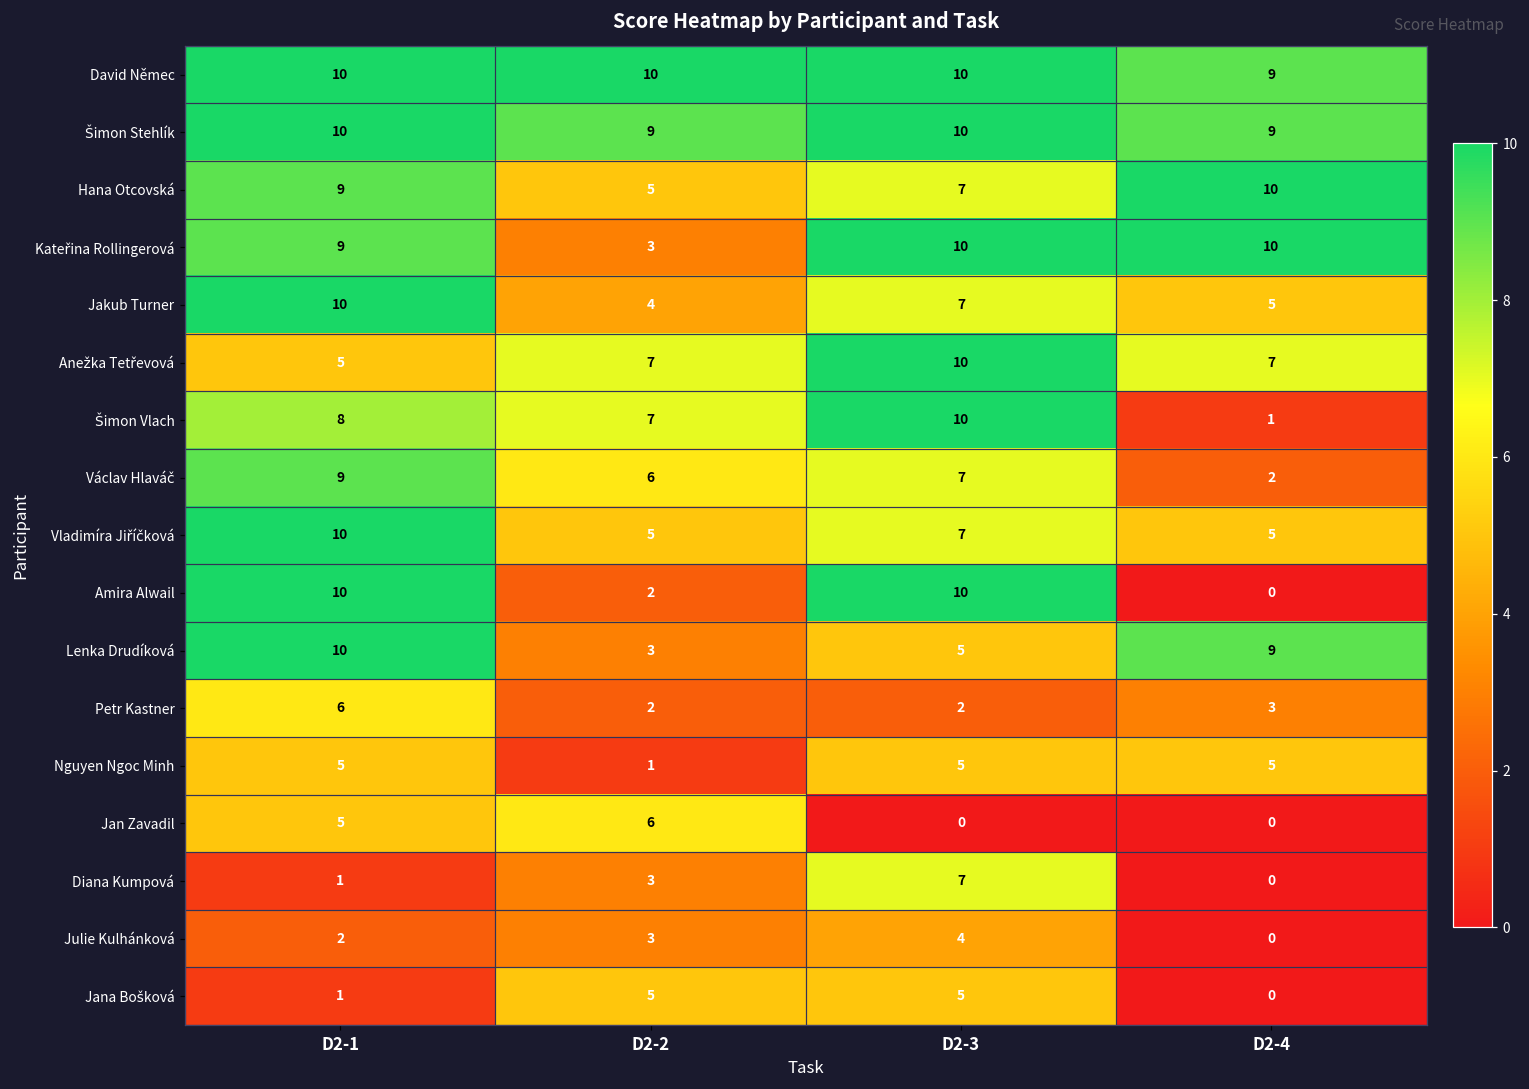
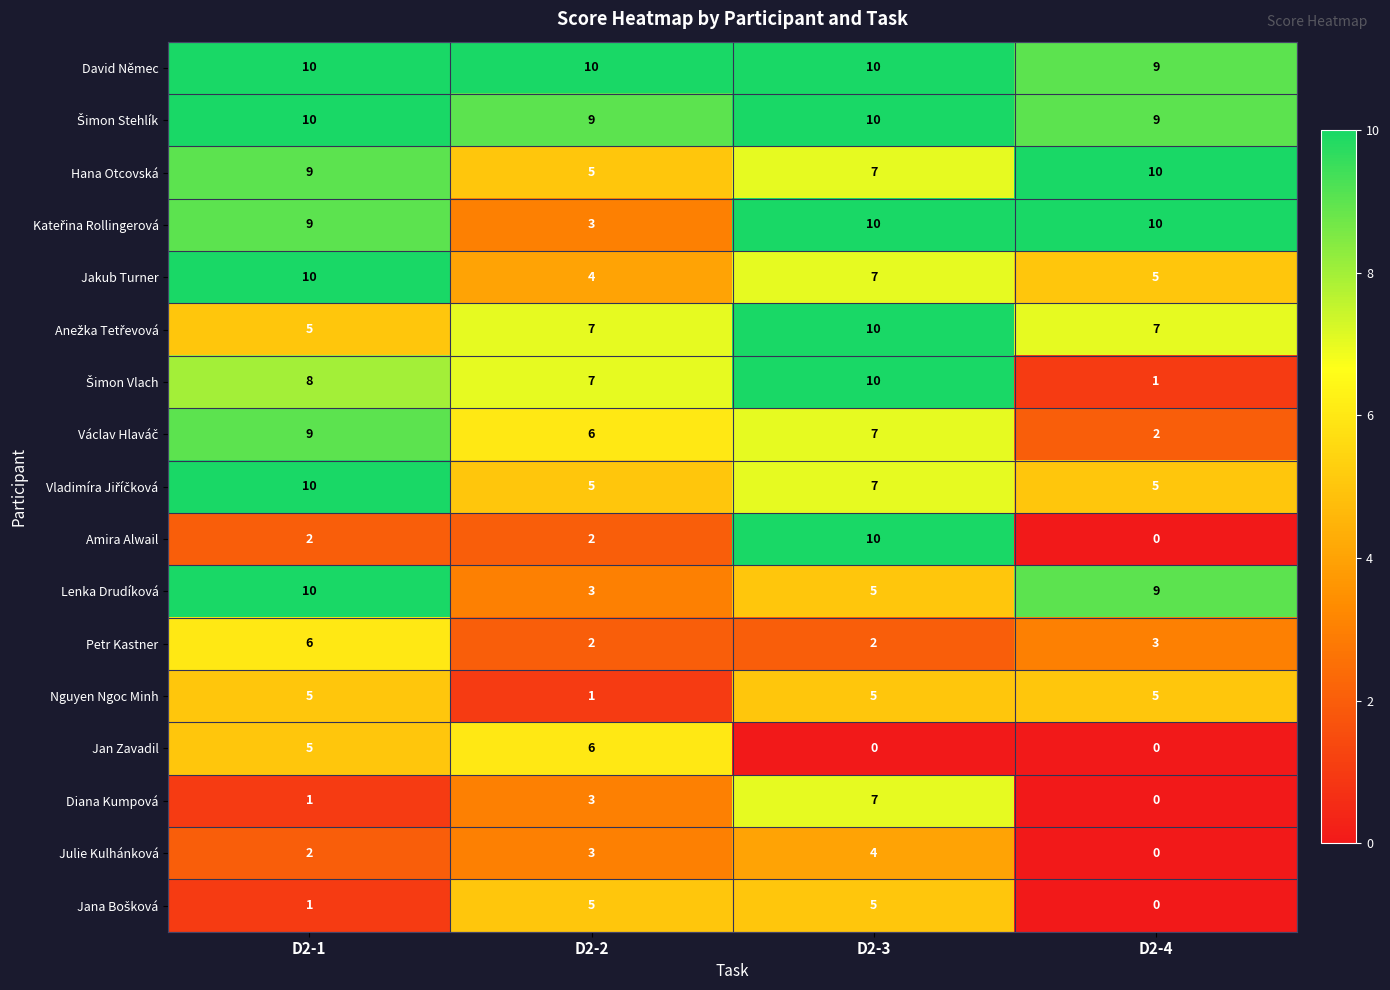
Amira Alwail, D2-1: 10 -> 2
